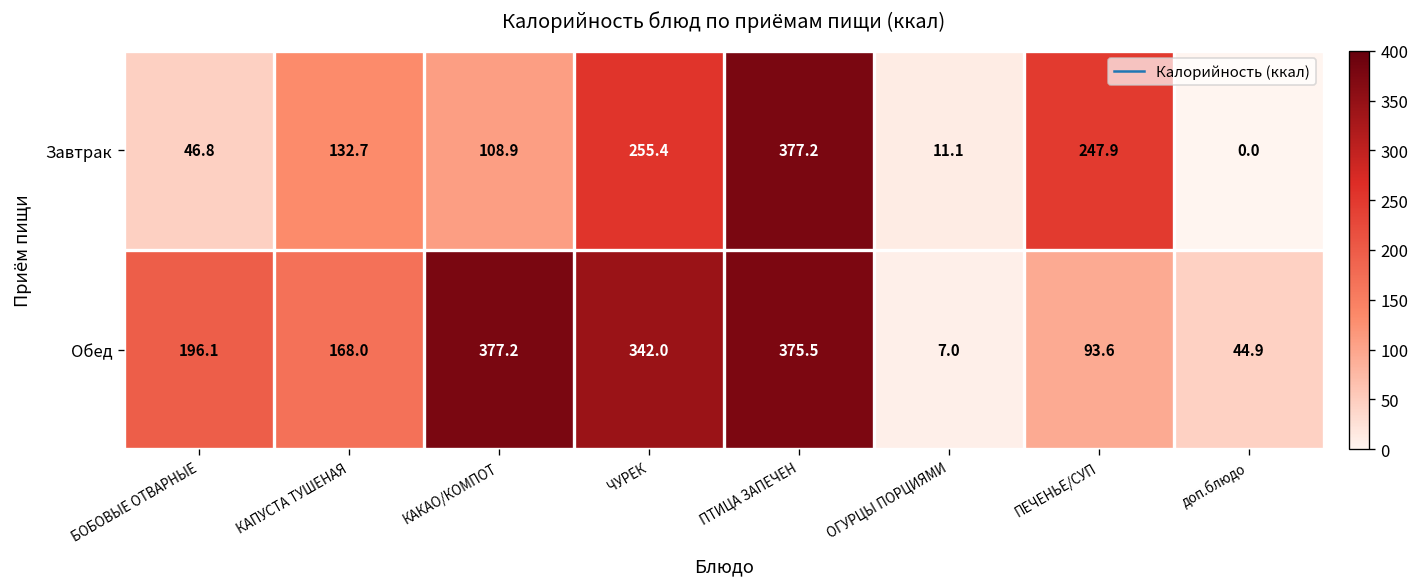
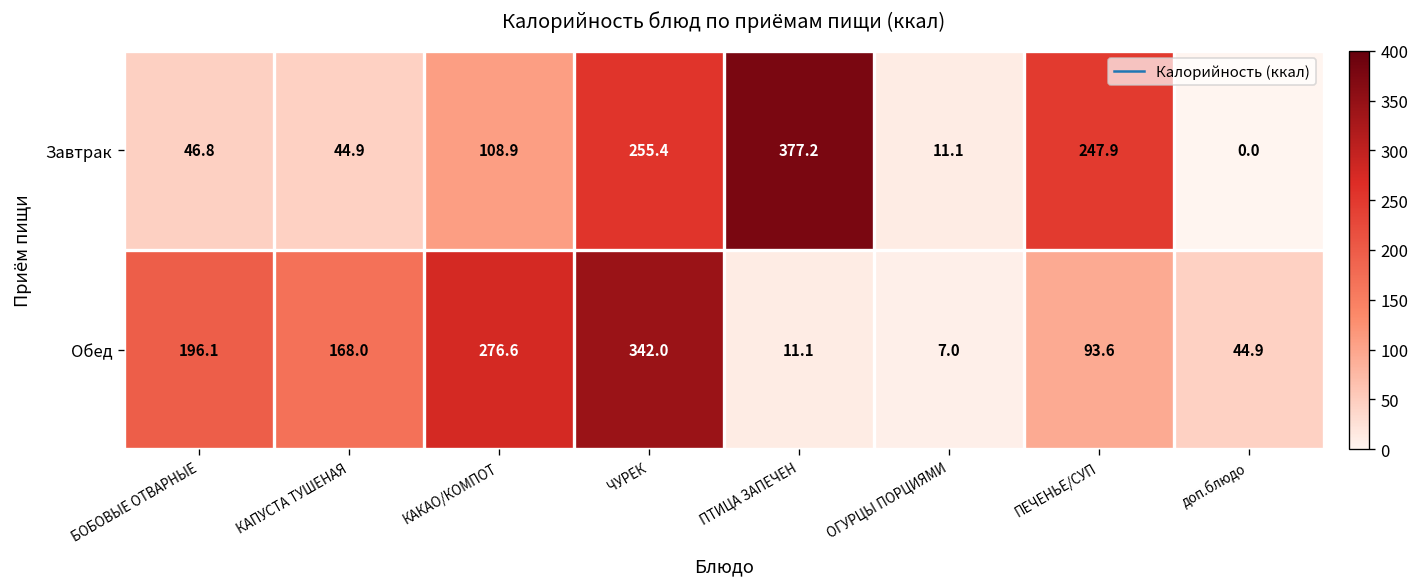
Завтрак, КАПУСТА ТУШЕНАЯ: 132.7 -> 44.9
Обед, КАКАО/КОМПОТ: 377.2 -> 276.6
Обед, ПТИЦА ЗАПЕЧЕН: 375.5 -> 11.1
